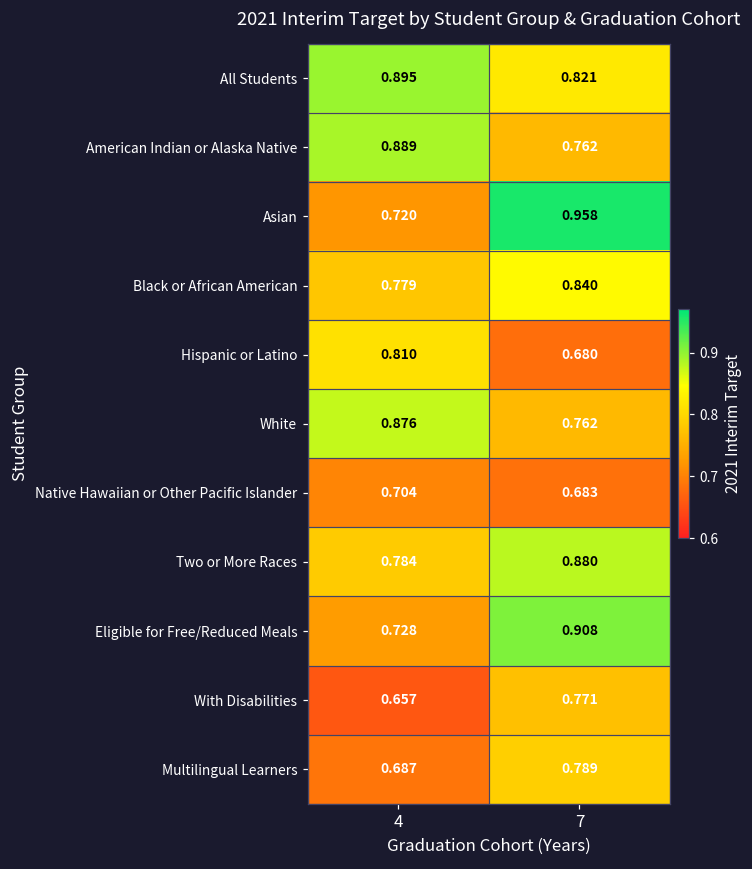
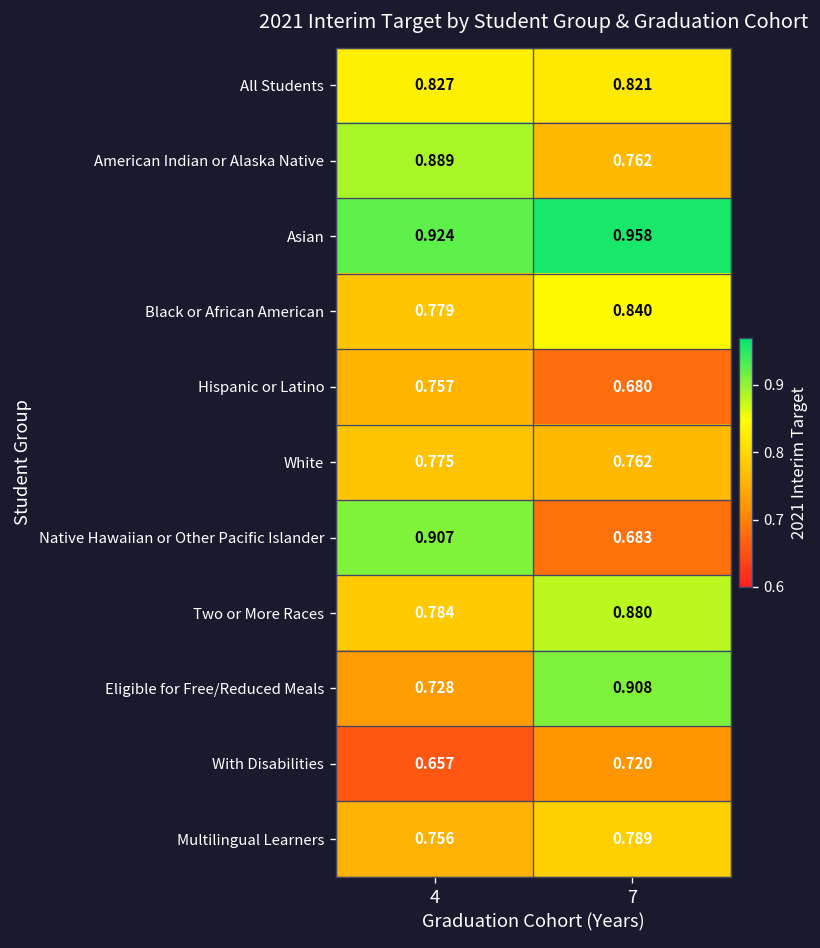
All Students, 4: 0.895 -> 0.827
Asian, 4: 0.720 -> 0.924
Hispanic or Latino, 4: 0.810 -> 0.757
White, 4: 0.876 -> 0.775
Native Hawaiian or Other Pacific Islander, 4: 0.704 -> 0.907
With Disabilities, 7: 0.771 -> 0.720
Multilingual Learners, 4: 0.687 -> 0.756
